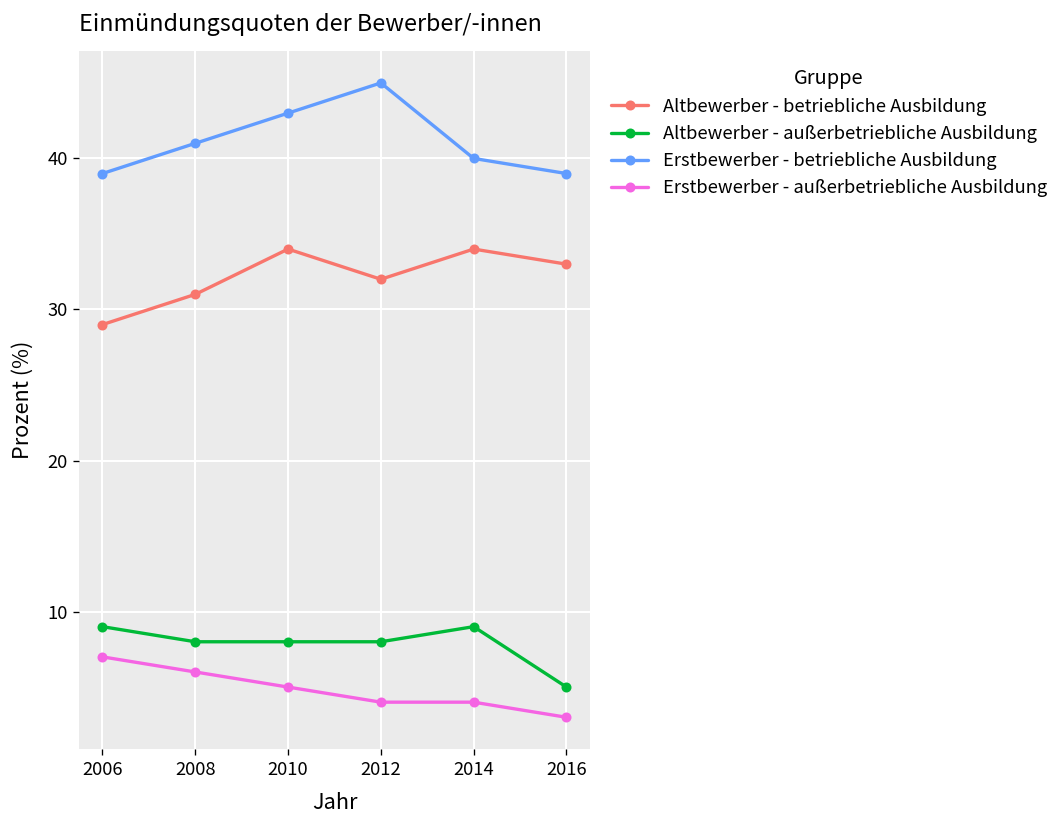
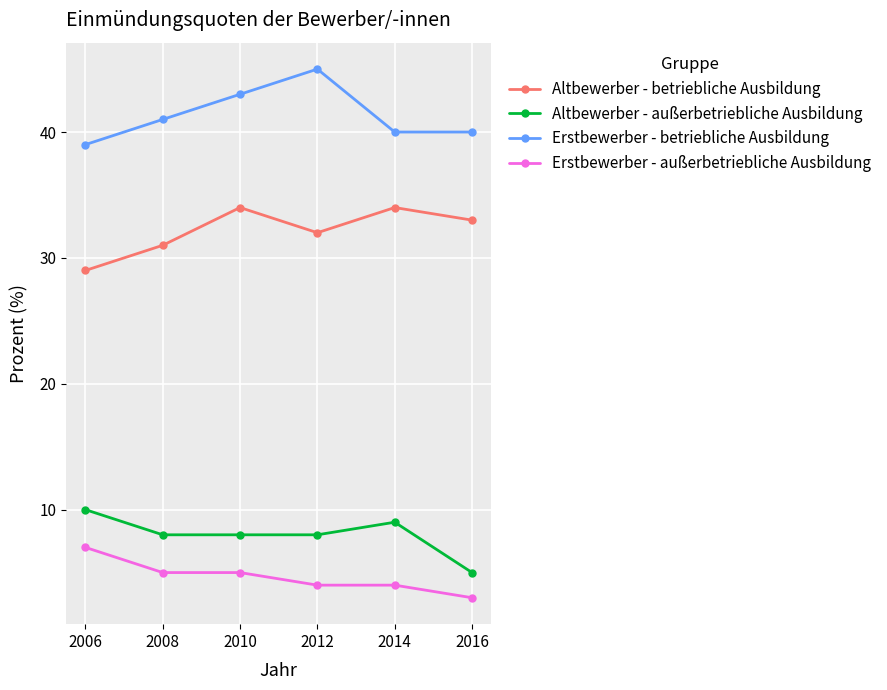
Altbewerber - außerbetriebliche Ausbildung, 2006: 9 -> 10
Erstbewerber - außerbetriebliche Ausbildung, 2008: 6 -> 5
Erstbewerber - betriebliche Ausbildung, 2016: 39 -> 40
